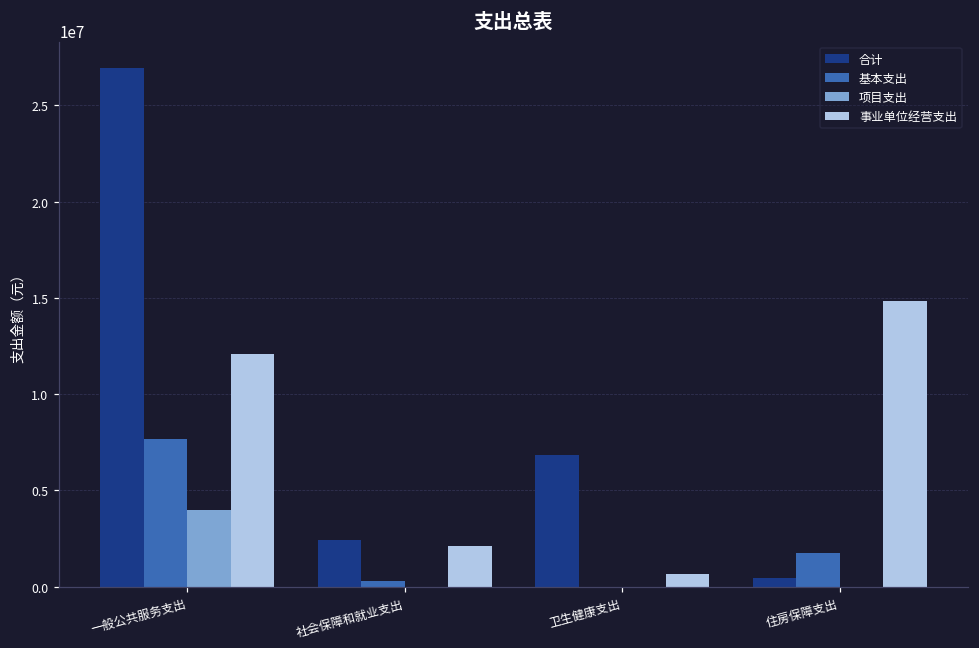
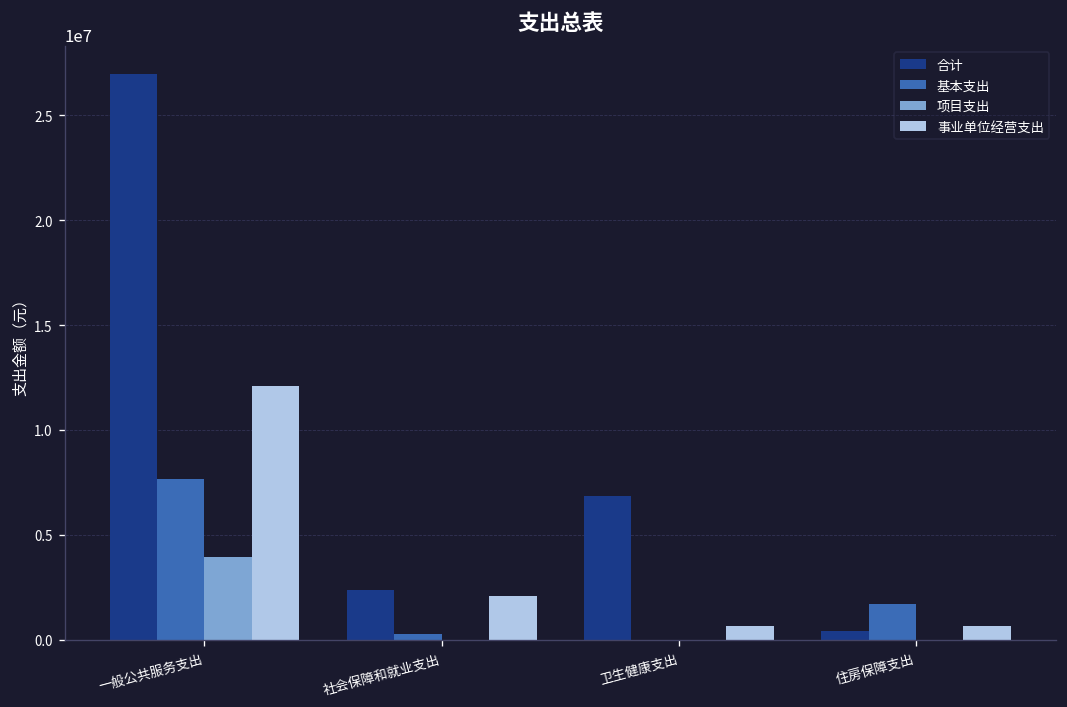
事业单位经营支出, 住房保障支出: 14800000 -> 700000
